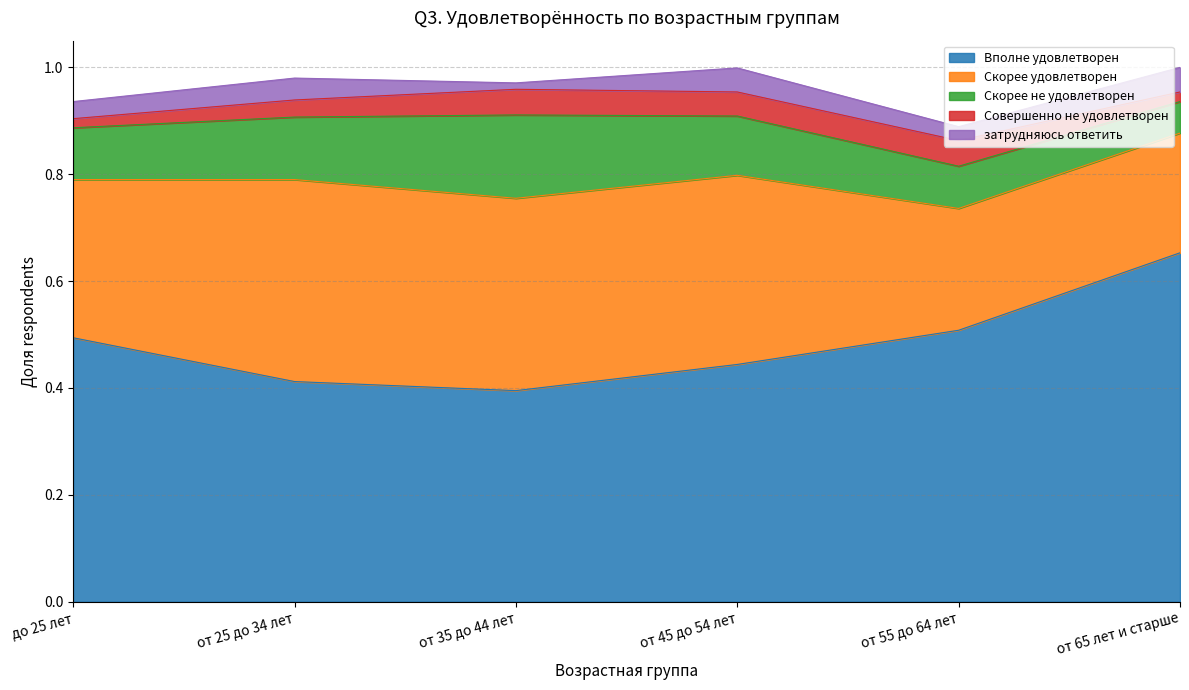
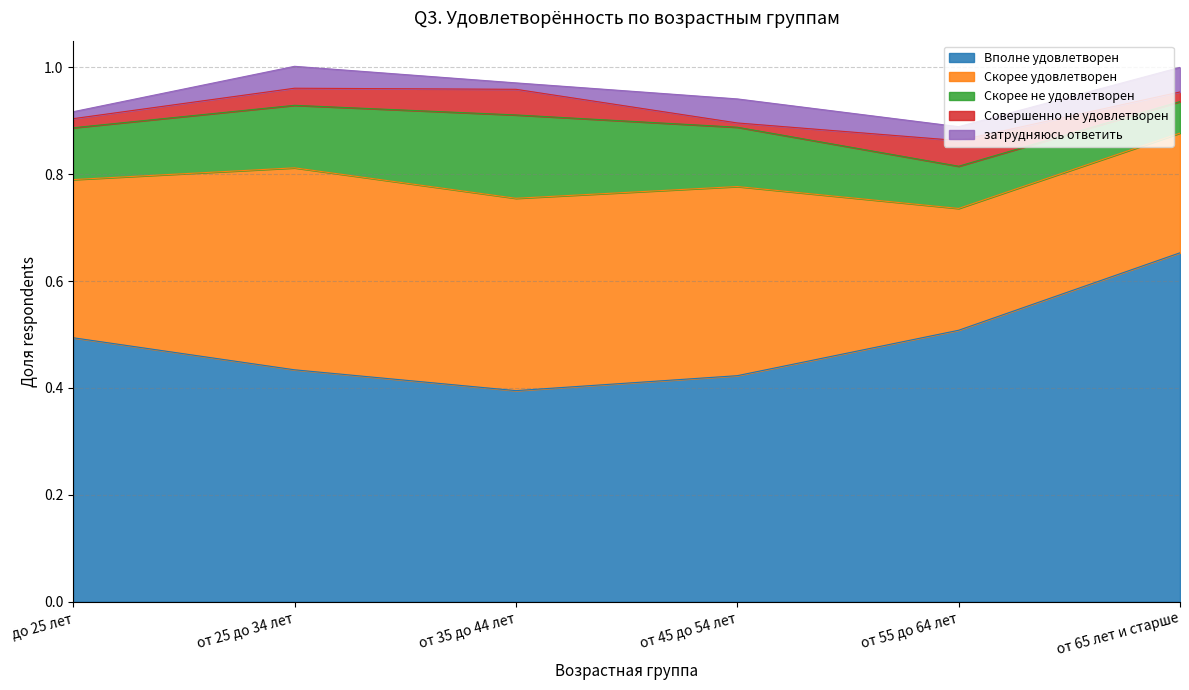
затрудняюсь ответить, до 25 лет: 0.03 -> 0.01
Вполне удовлетворен, от 25 до 34 лет: 0.41 -> 0.43
Вполне удовлетворен, от 45 до 54 лет: 0.44 -> 0.42
Совершенно не удовлетворен, от 45 до 54 лет: 0.05 -> 0.01
